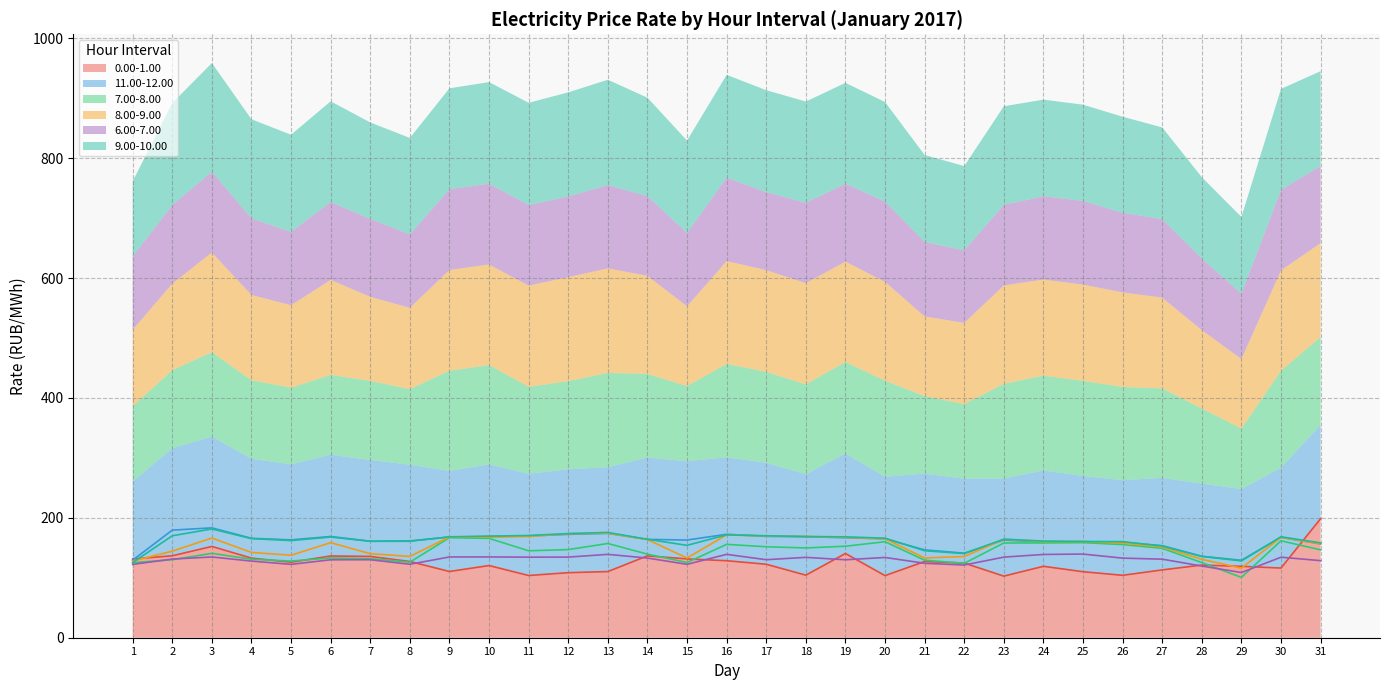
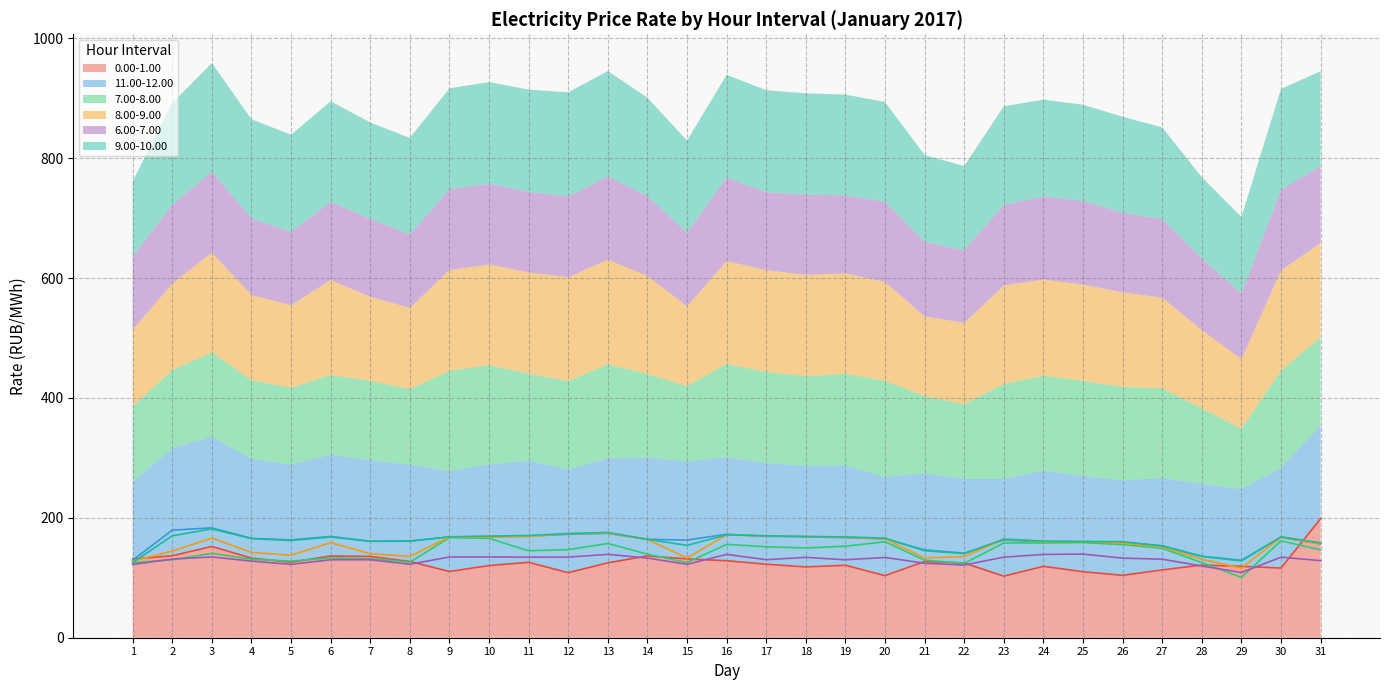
0.00-1.00, 11: 100 -> 130
0.00-1.00, 13: 110 -> 120
0.00-1.00, 18: 100 -> 120
0.00-1.00, 19: 140 -> 120
